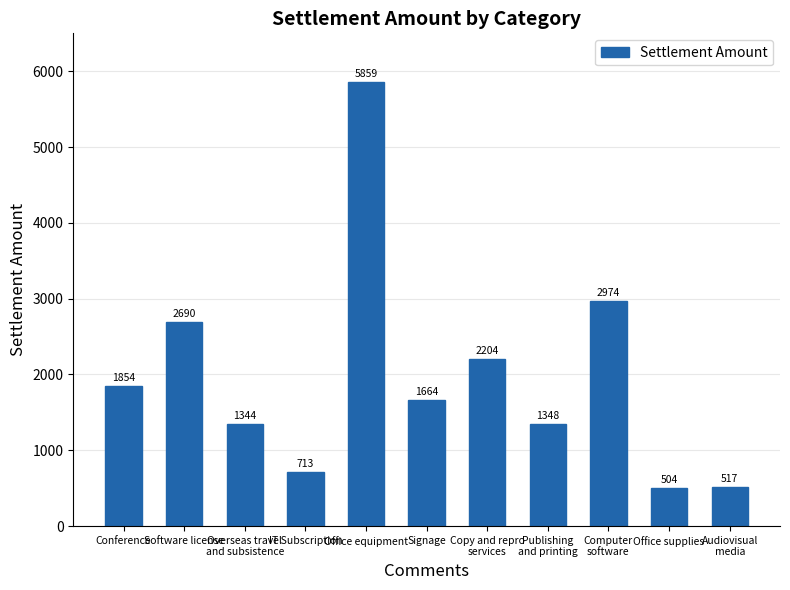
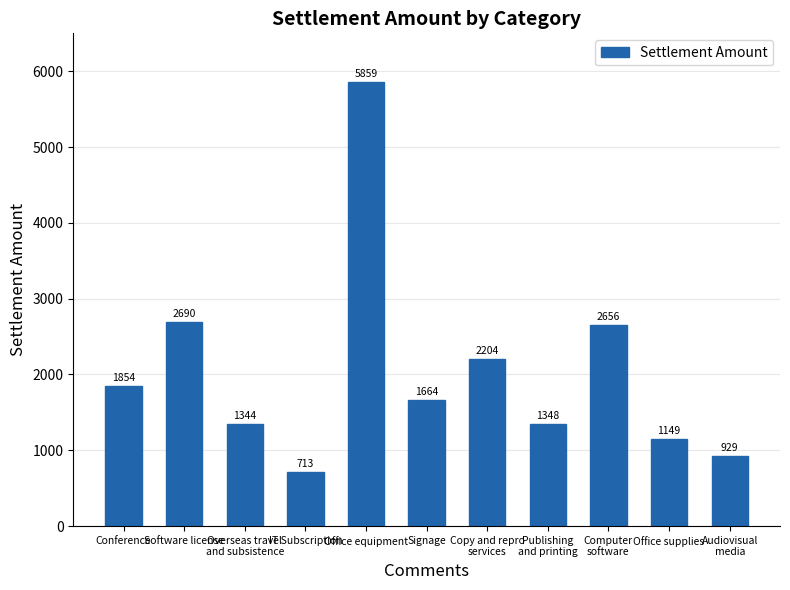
Computer software: 2974 -> 2656
Office supplies: 504 -> 1149
Audiovisual media: 517 -> 929
